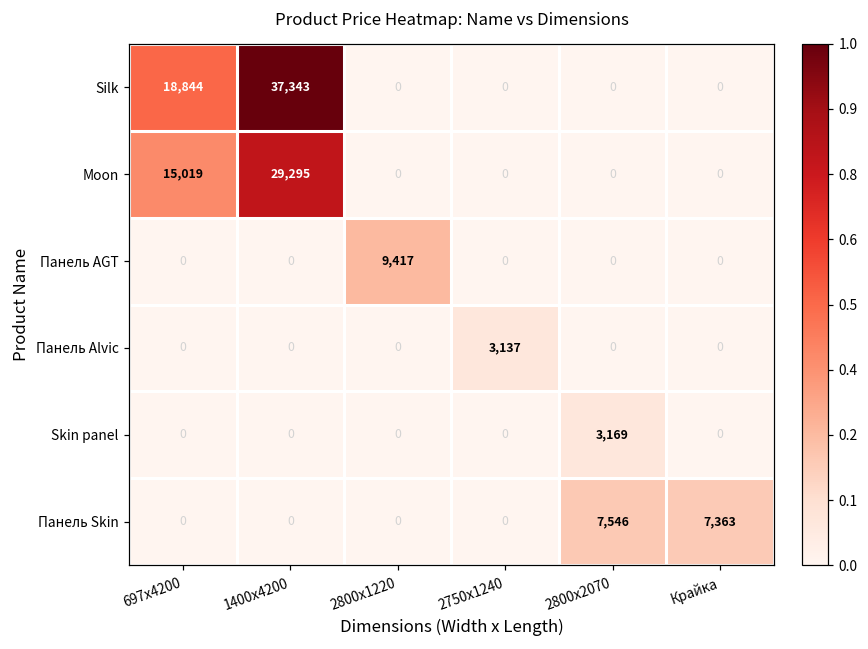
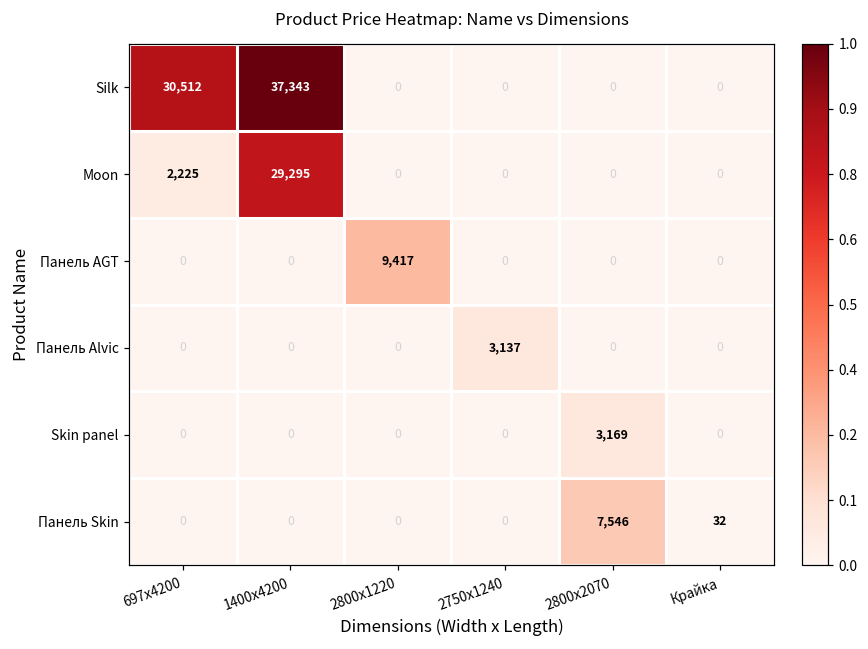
Silk, 697x4200: 18,844 -> 30,512
Moon, 697x4200: 15,019 -> 2,225
Панель Skin, Крайка: 7,363 -> 32
